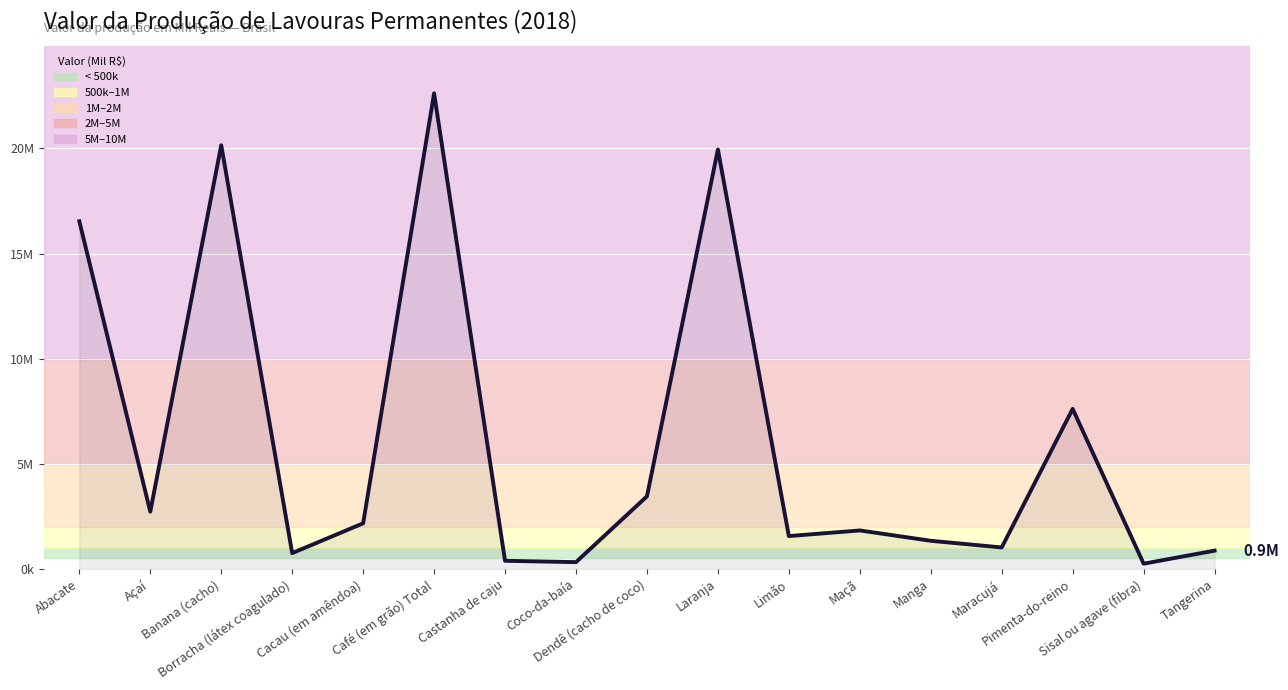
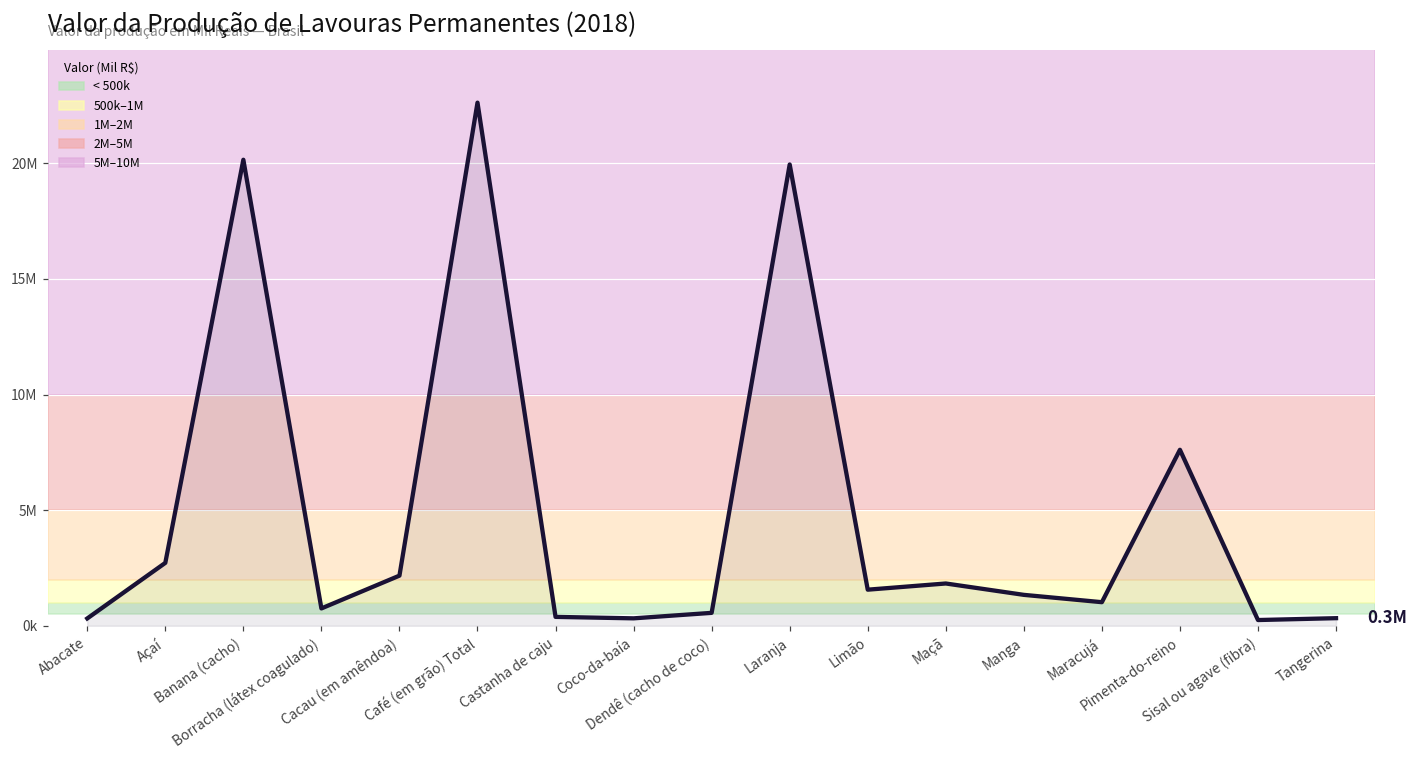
Abacate: 16500000 -> 300000
Dendê (cacho de coco): 3500000 -> 600000
Tangerina: 0.9M -> 0.3M
